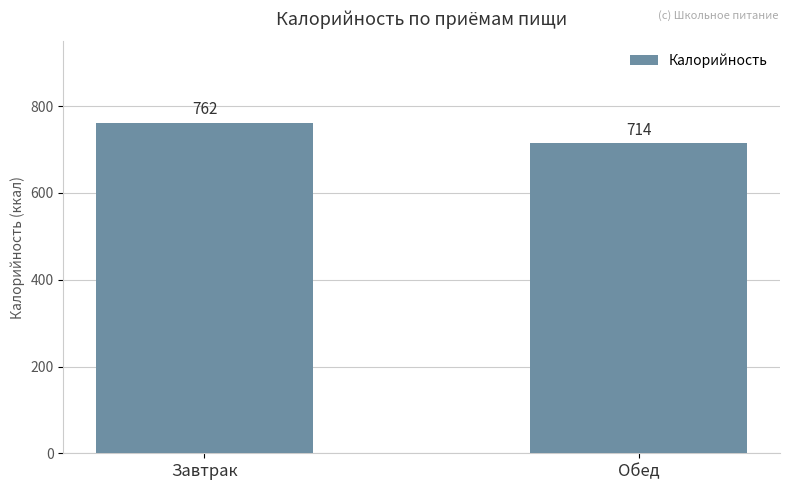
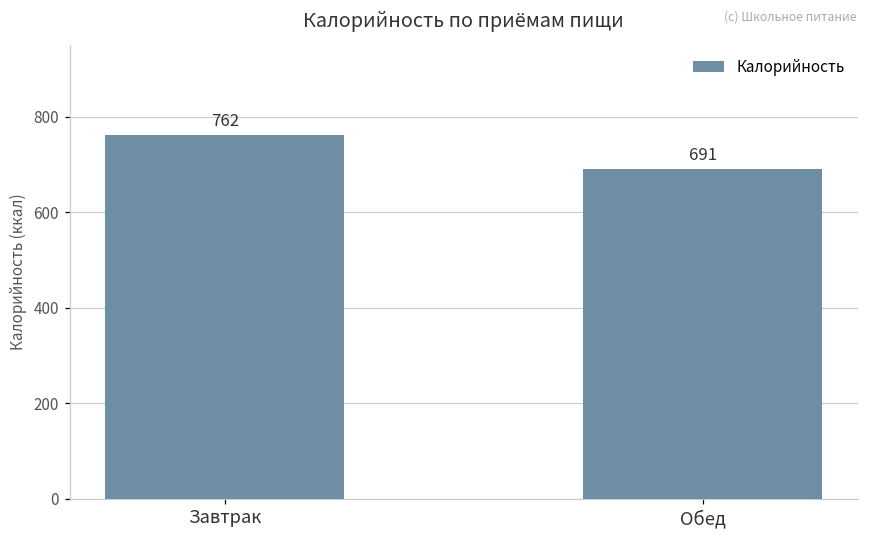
Обед: 714 -> 691
